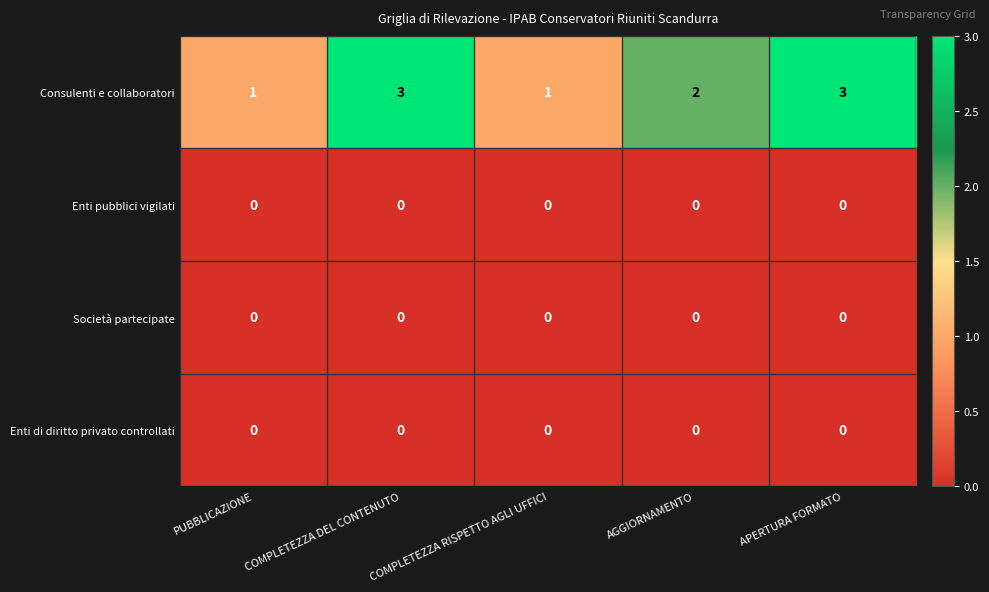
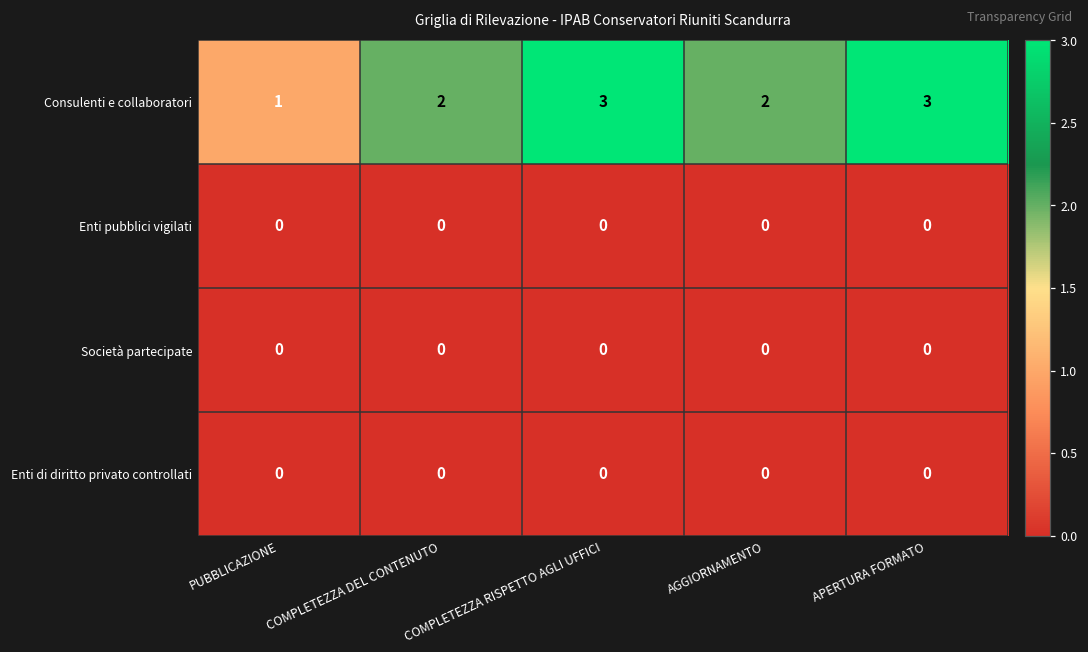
Consulenti e collaboratori, COMPLETEZZA DEL CONTENUTO: 3 -> 2
Consulenti e collaboratori, COMPLETEZZA RISPETTO AGLI UFFICI: 1 -> 3
